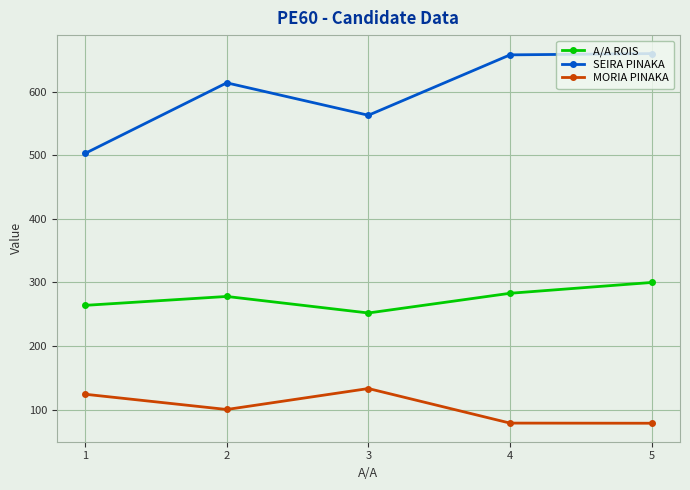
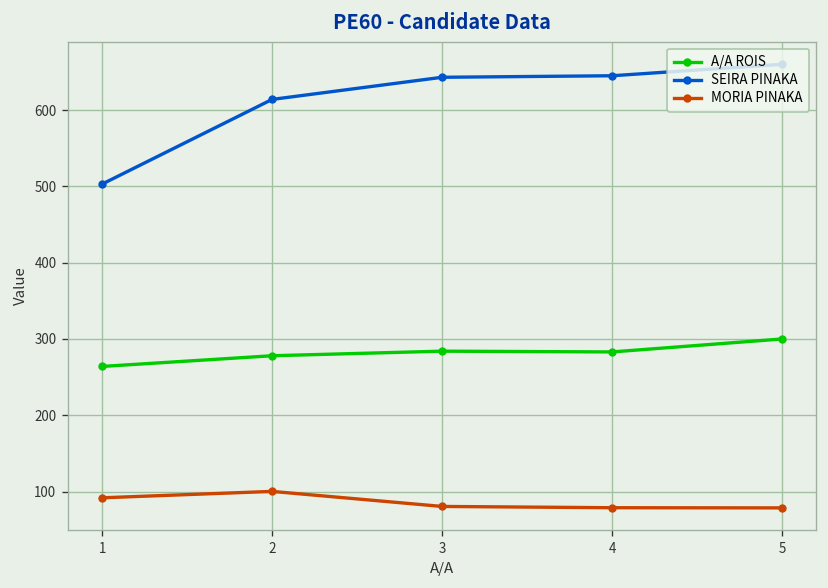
MORIA PINAKA, 1: 120 -> 90
A/A ROIS, 3: 250 -> 280
SEIRA PINAKA, 3: 560 -> 640
MORIA PINAKA, 3: 130 -> 80
SEIRA PINAKA, 4: 660 -> 650
